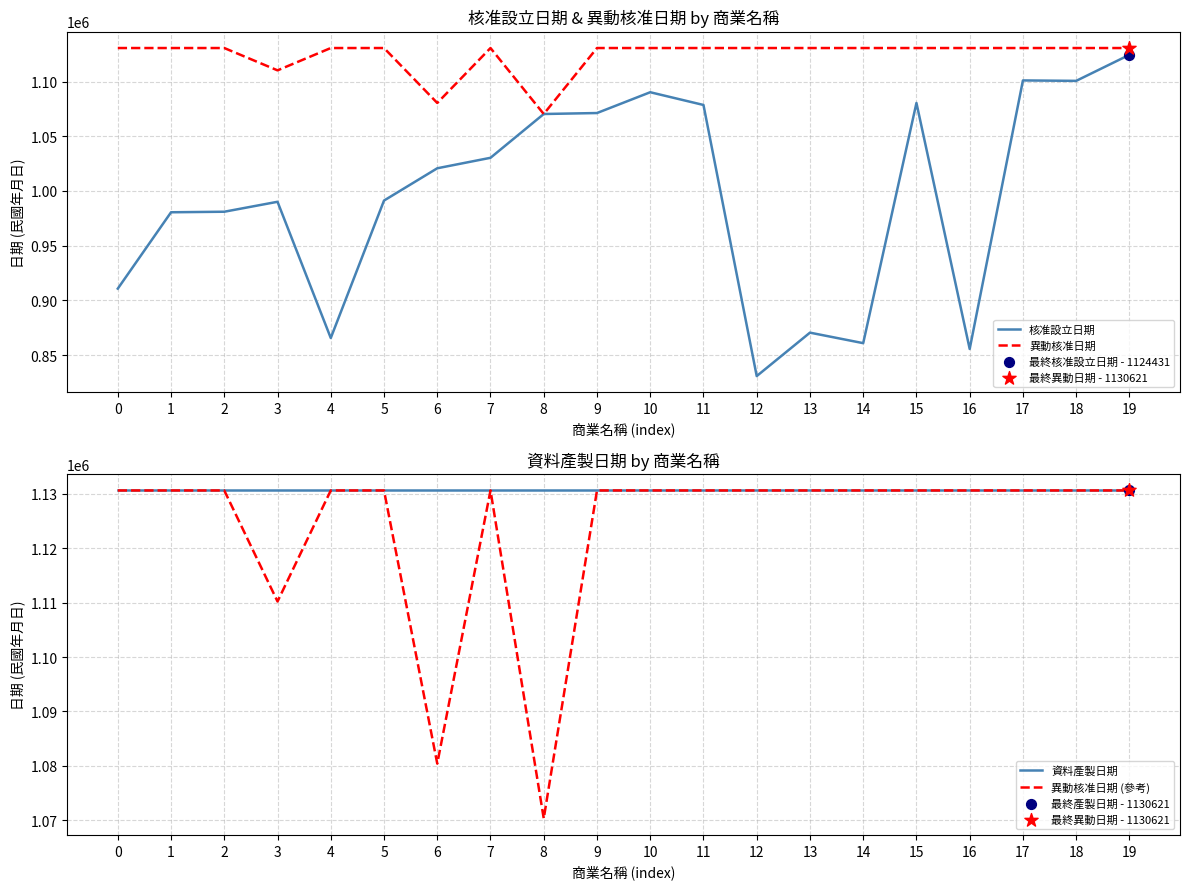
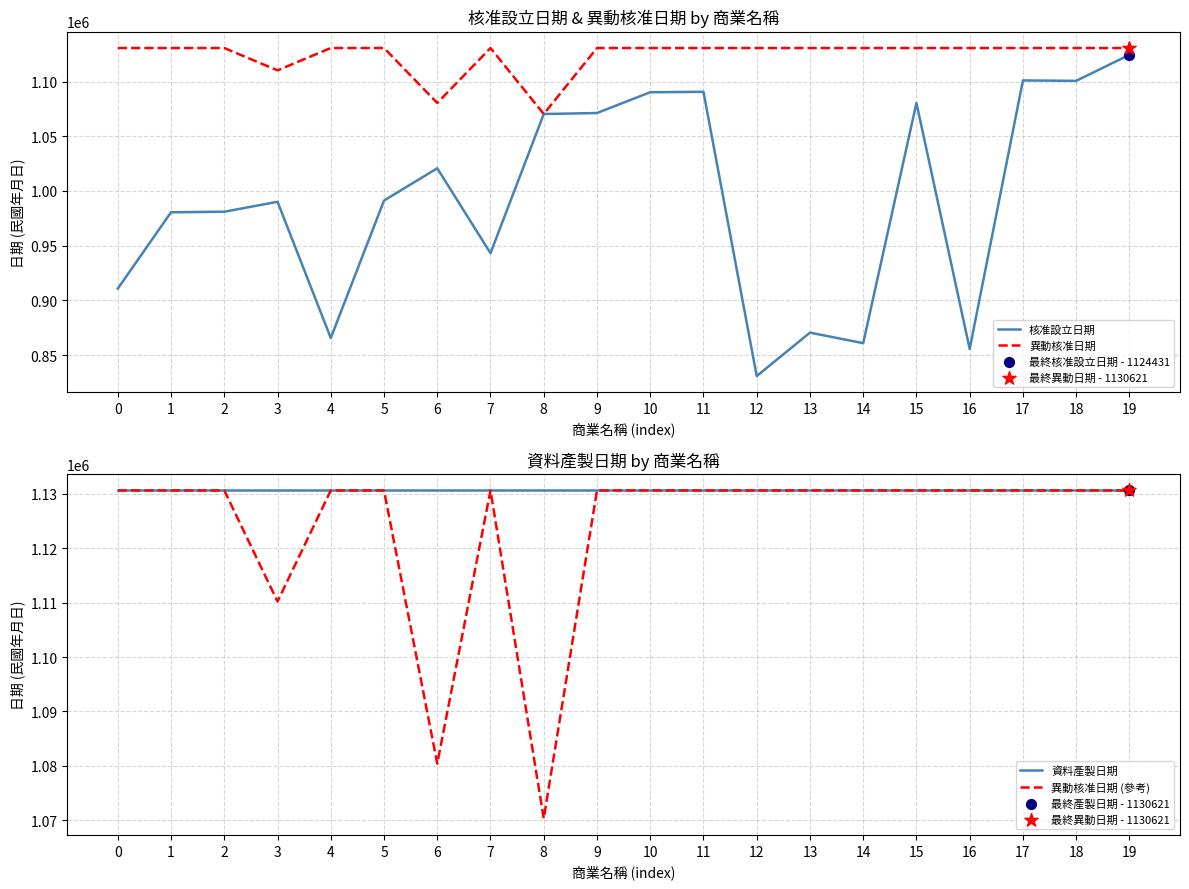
核准設立日期 & 異動核准日期 by 商業名稱, 核准設立日期, 7: 1030000 -> 943000
核准設立日期 & 異動核准日期 by 商業名稱, 核准設立日期, 11: 1079000 -> 1091000
